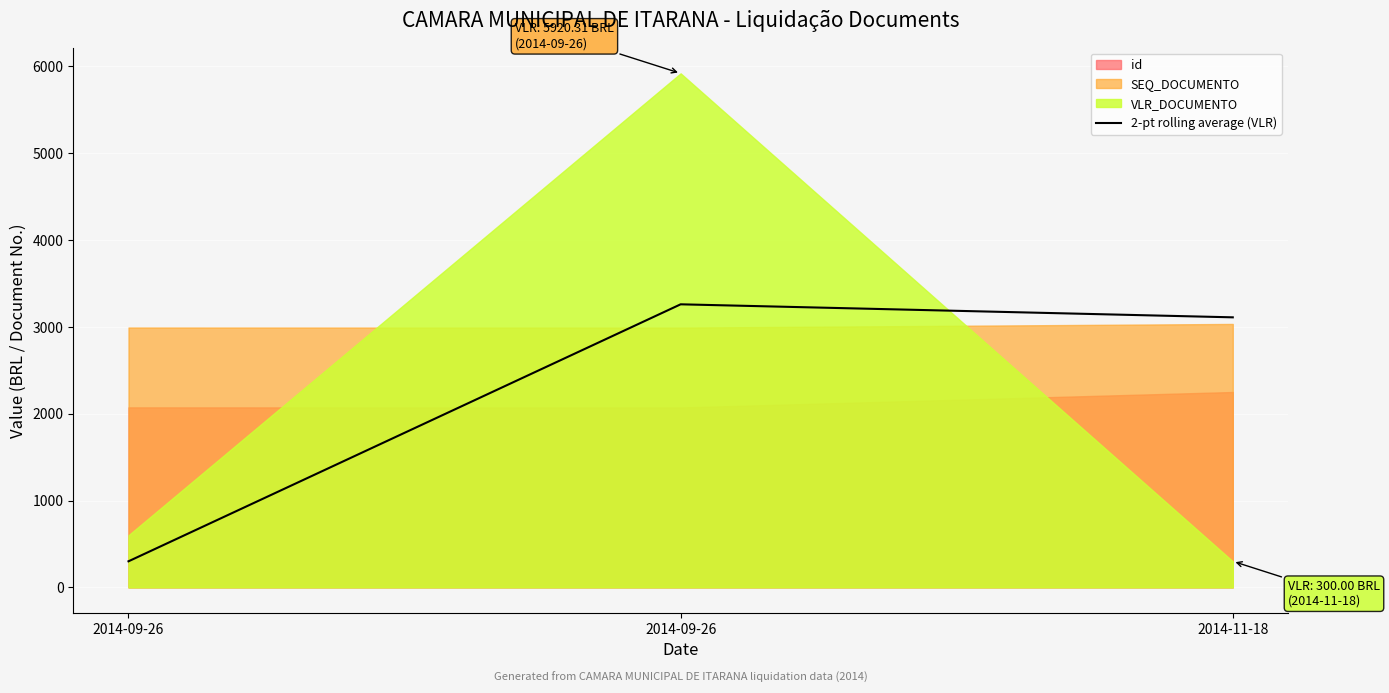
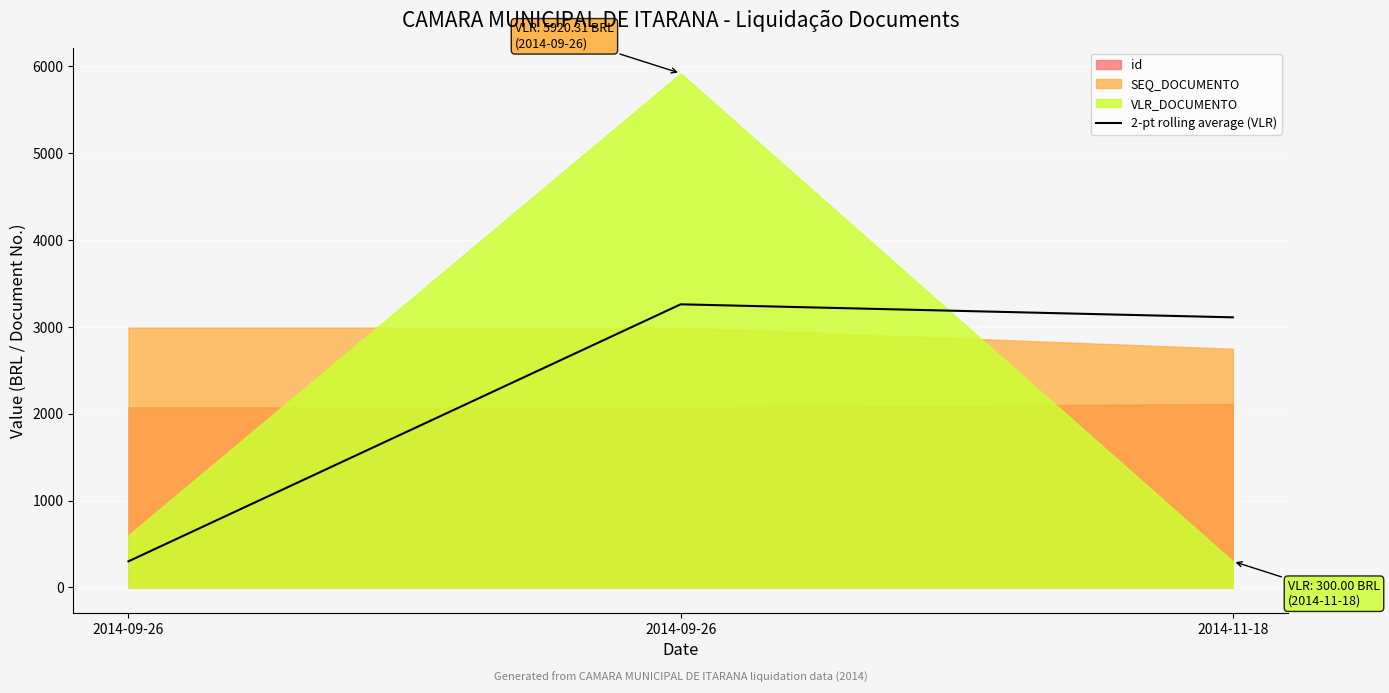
id, 2014-11-18: 2300 -> 2100
SEQ_DOCUMENTO, 2014-11-18: 3000 -> 2700
